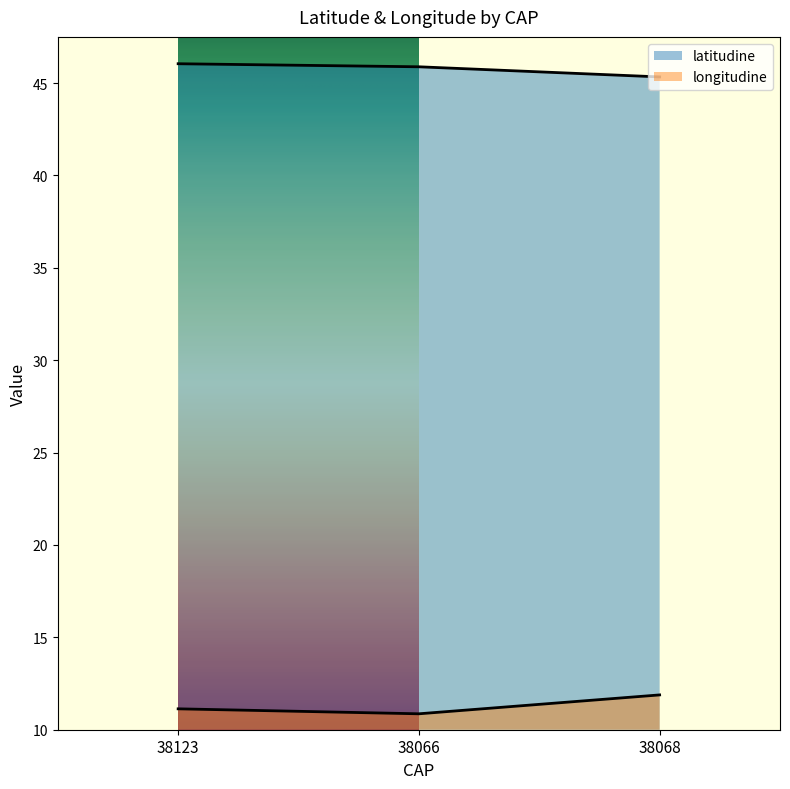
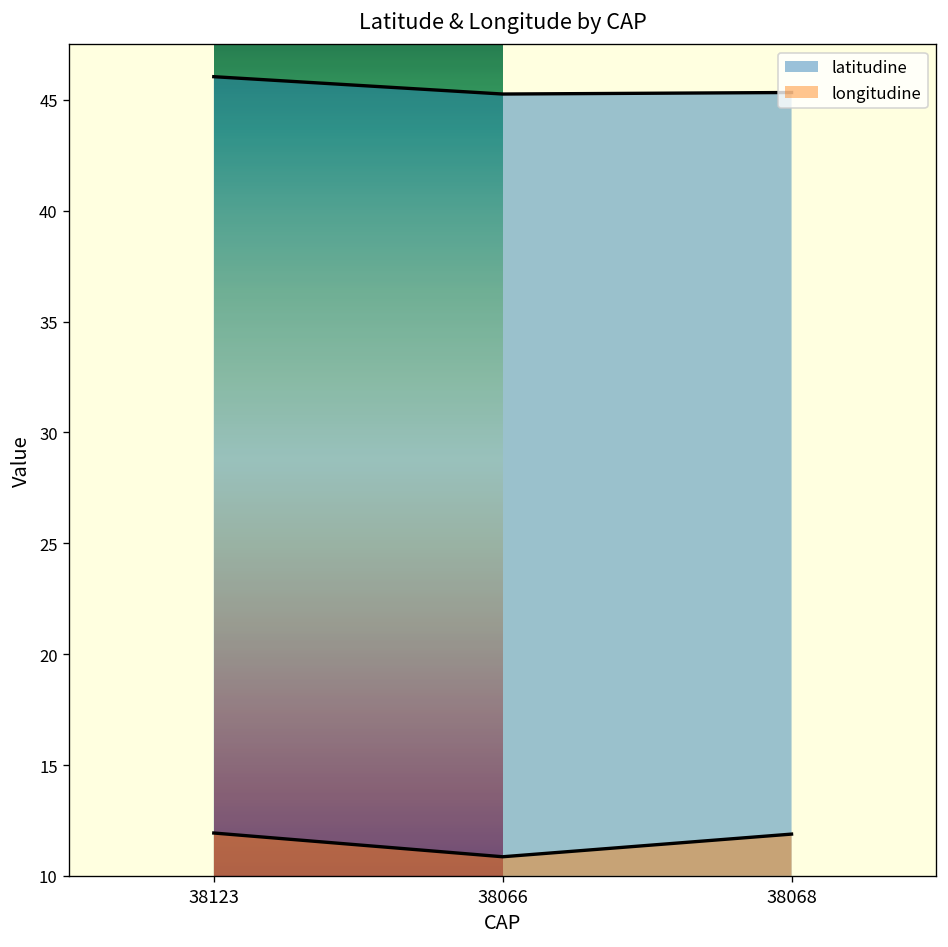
longitudine, 38123: 11.1 -> 11.9
latitudine, 38066: 45.9 -> 45.3
